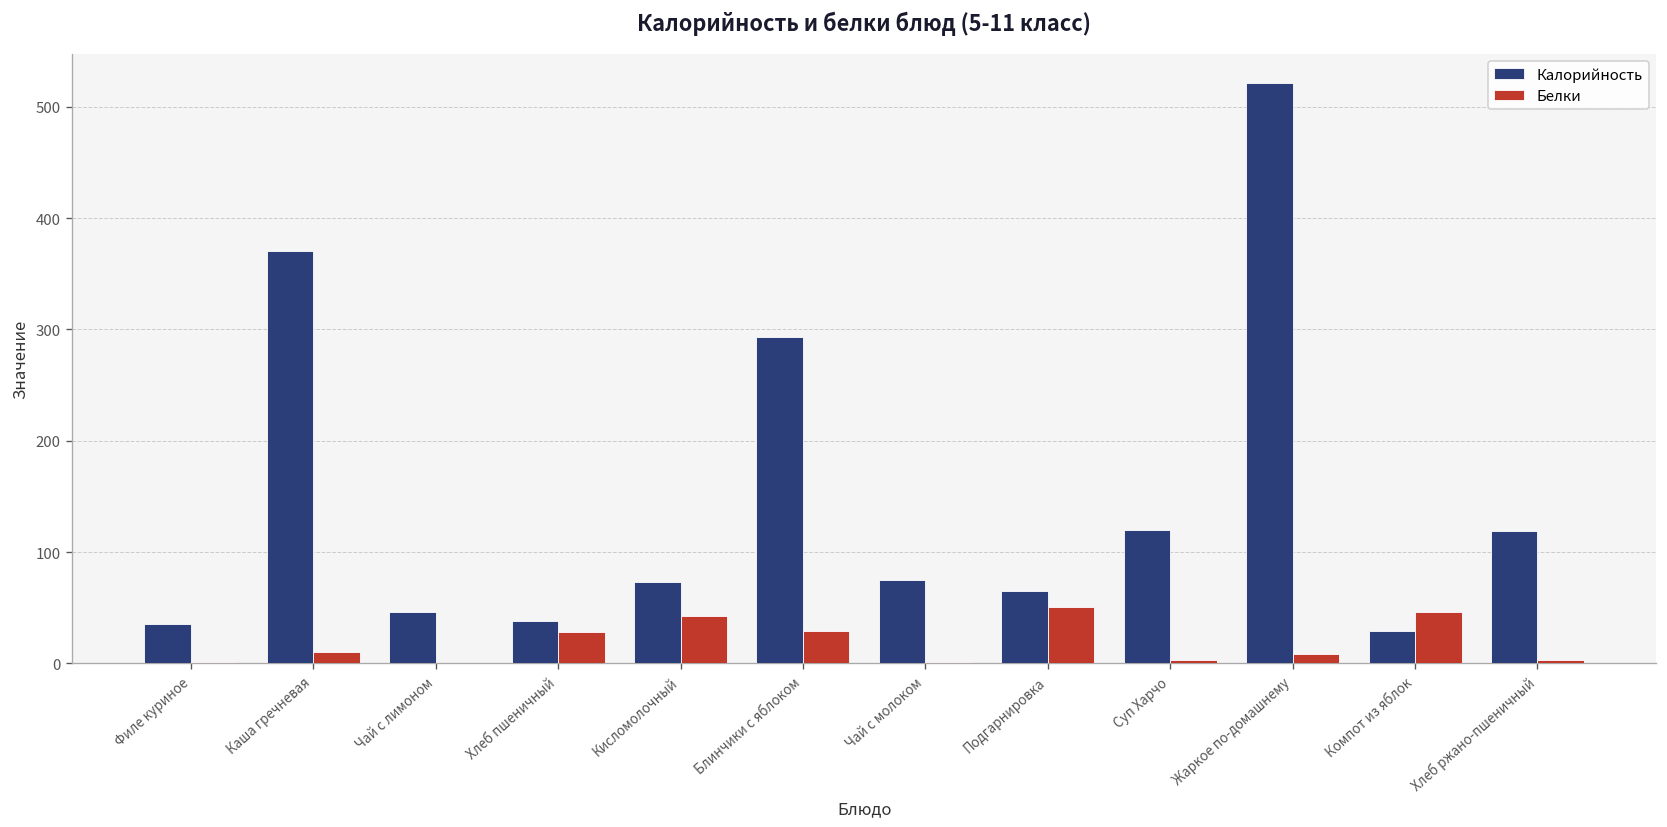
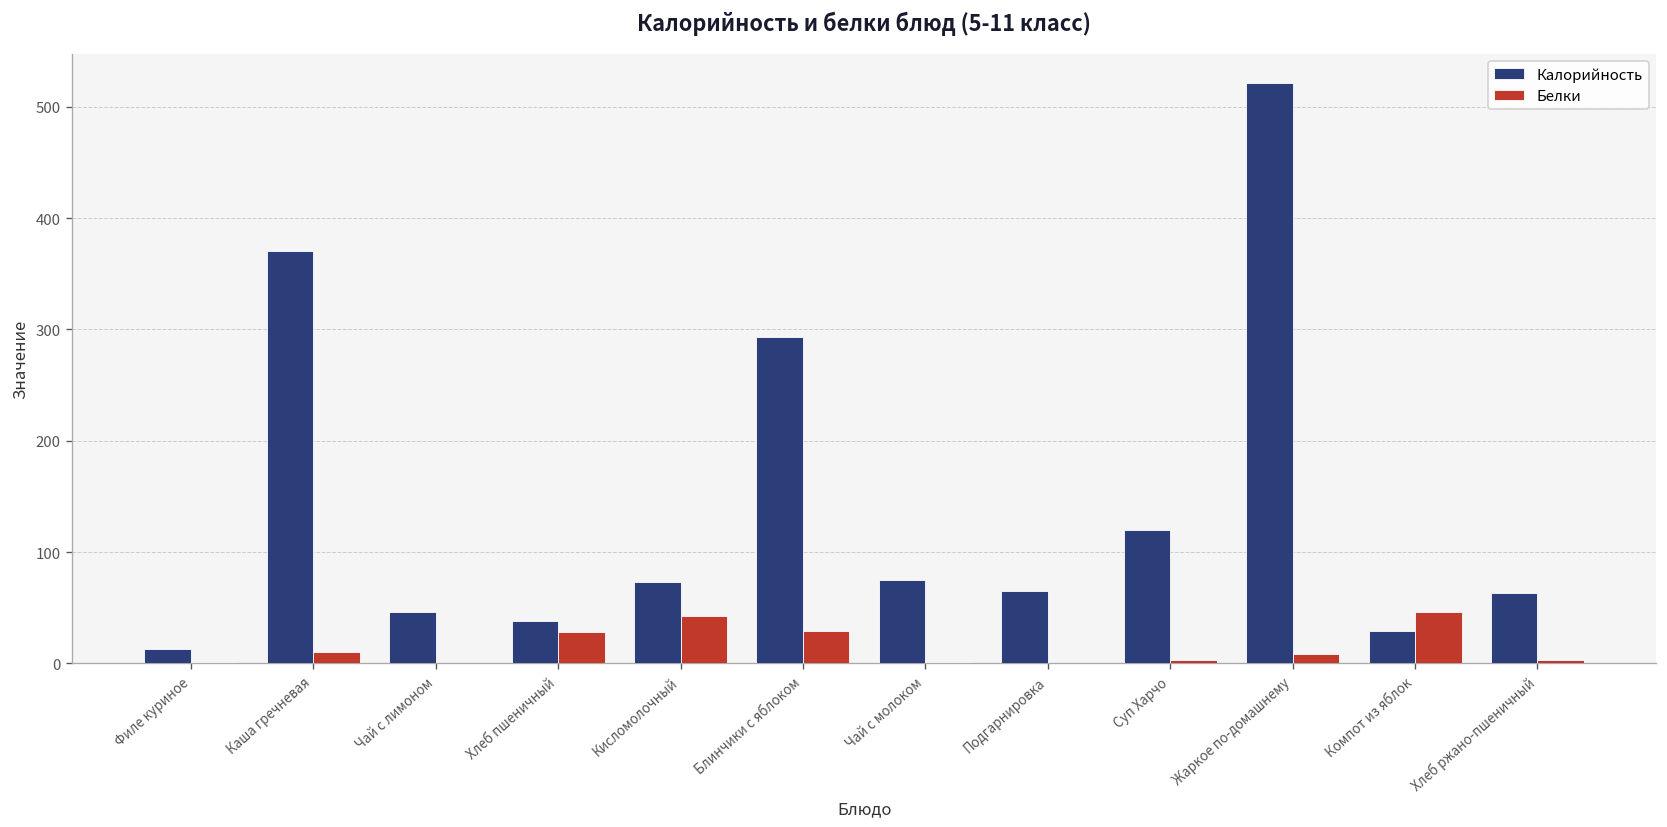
Калорийность, Филе куриное: 40 -> 10
Белки, Подгарнировка: 50 -> 0
Калорийность, Хлеб ржано-пшеничный: 120 -> 60
